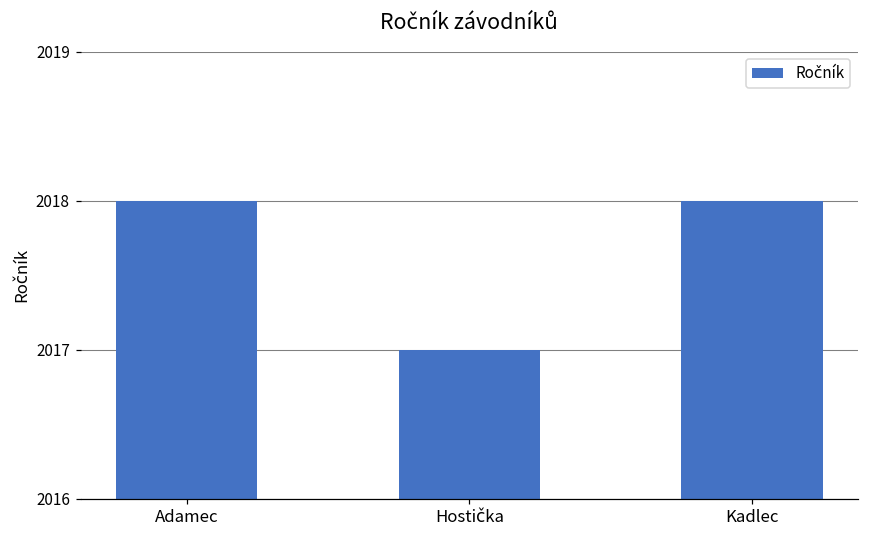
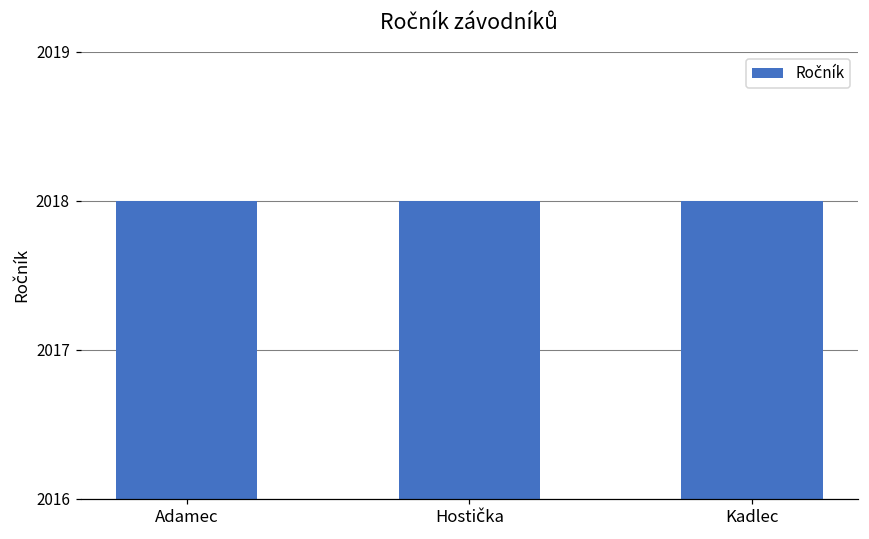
Hostička: 2017 -> 2018
